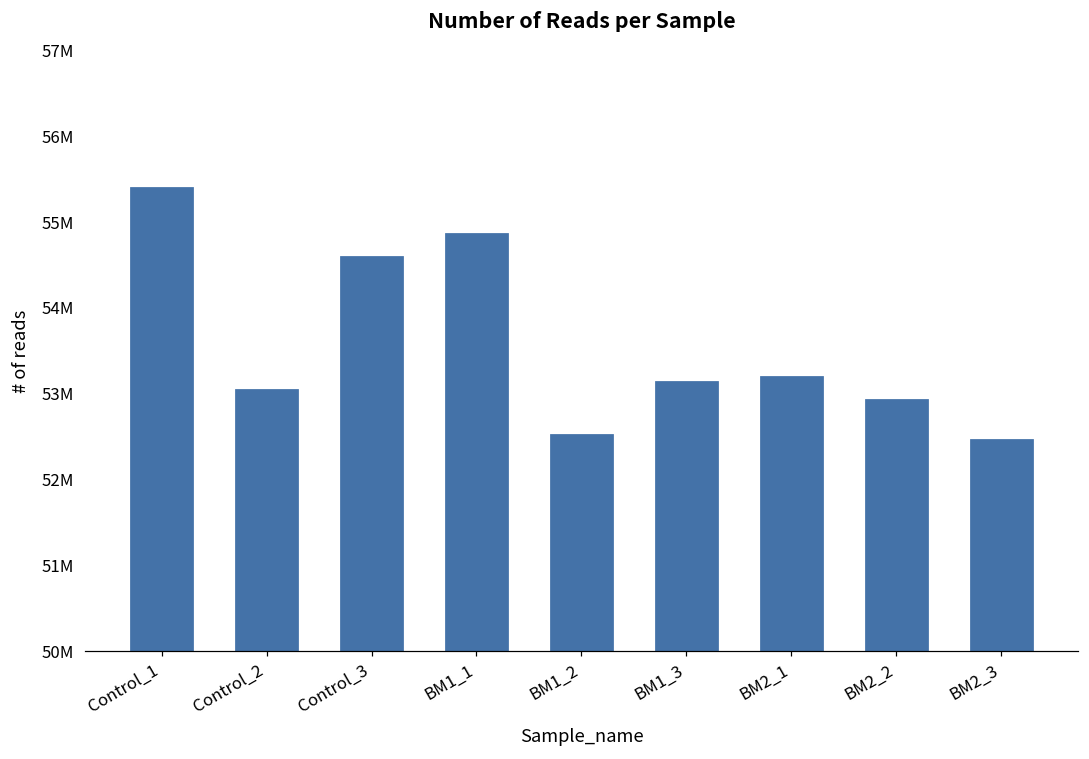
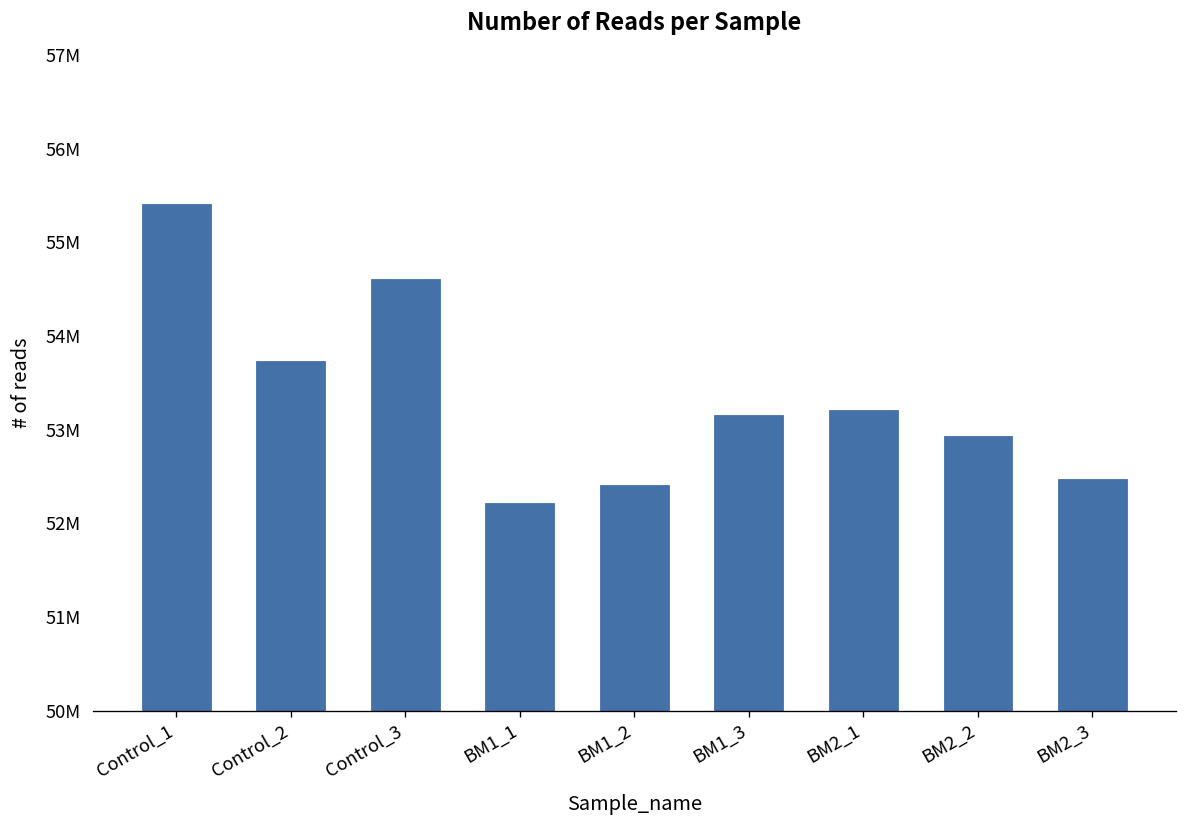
Control_2: 53100000 -> 53700000
BM1_1: 54900000 -> 52200000
BM1_2: 52500000 -> 52400000
